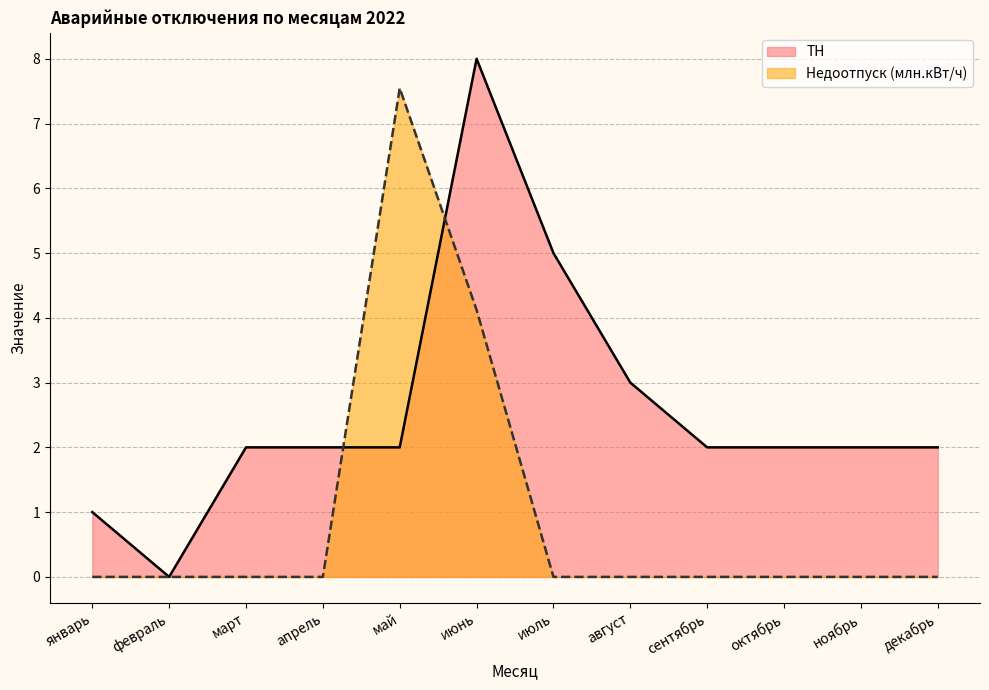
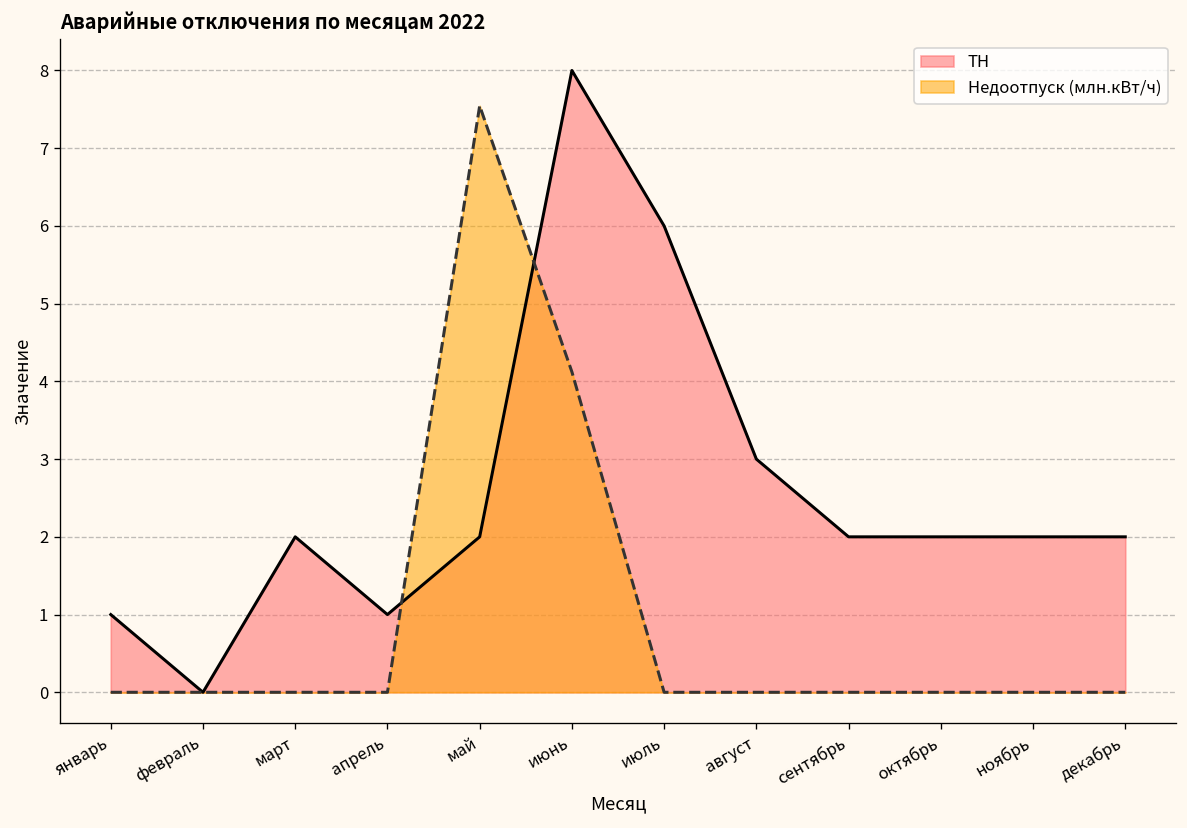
ТН, апрель: 2 -> 1
ТН, июль: 5 -> 6
